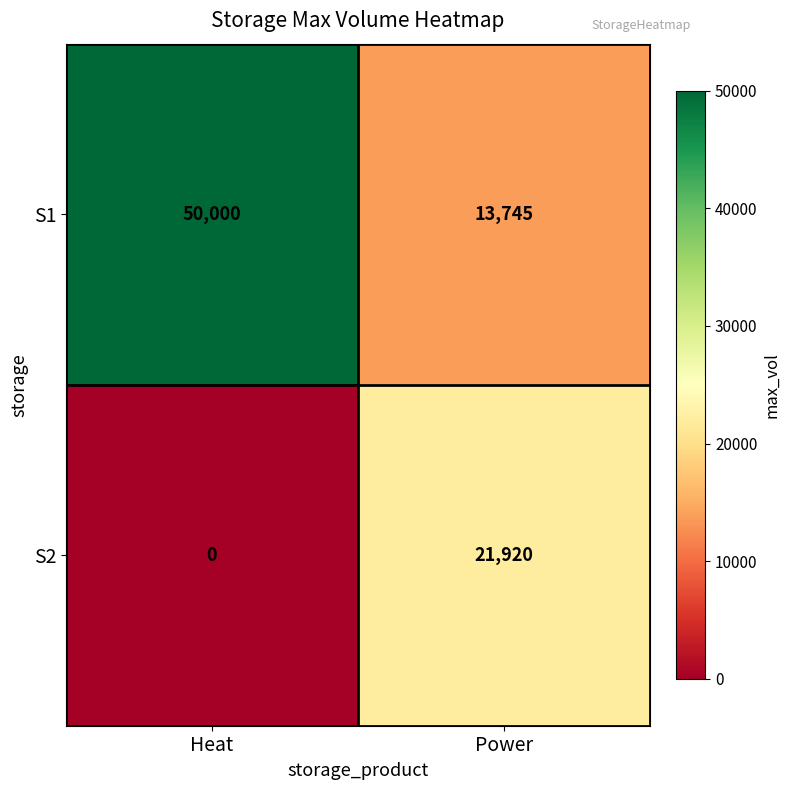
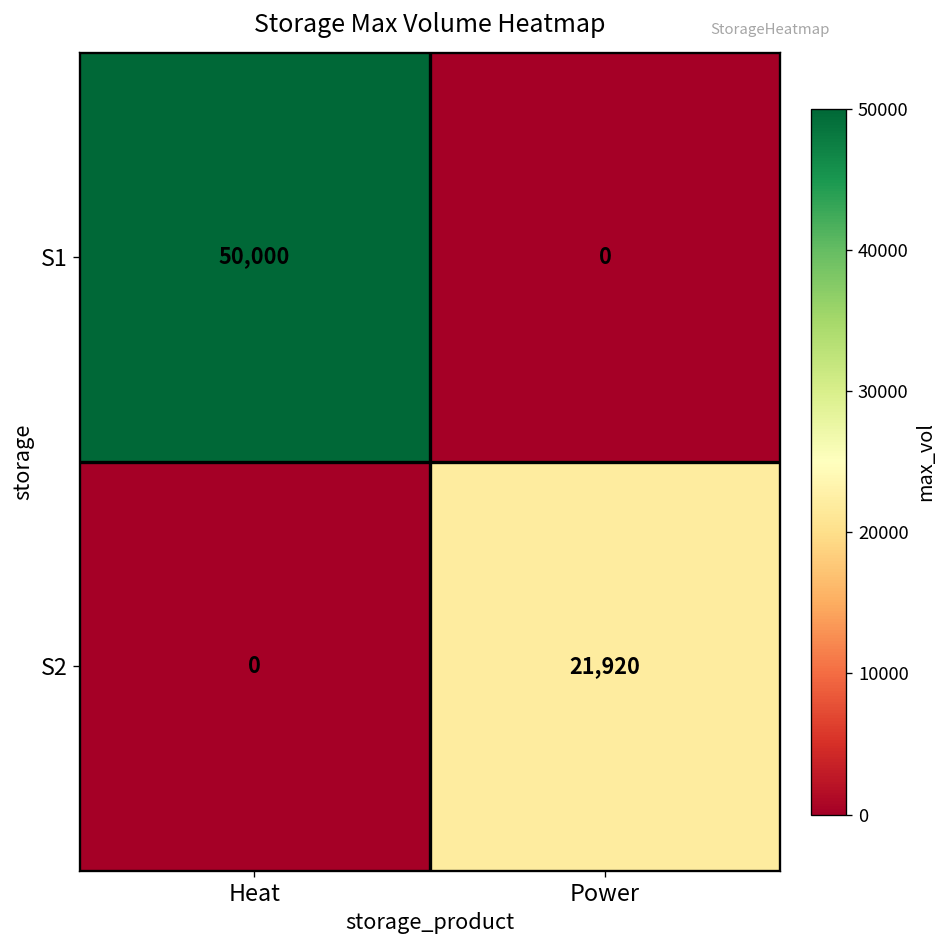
S1, Power: 13,745 -> 0
